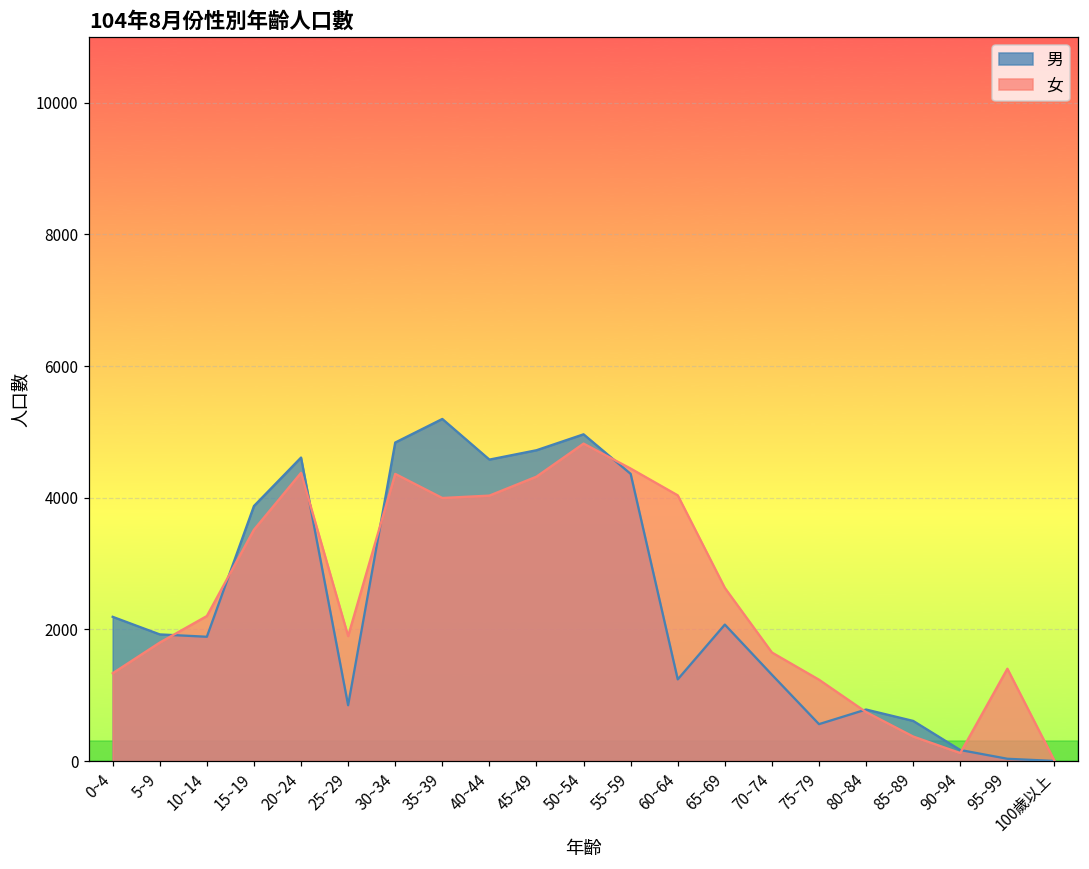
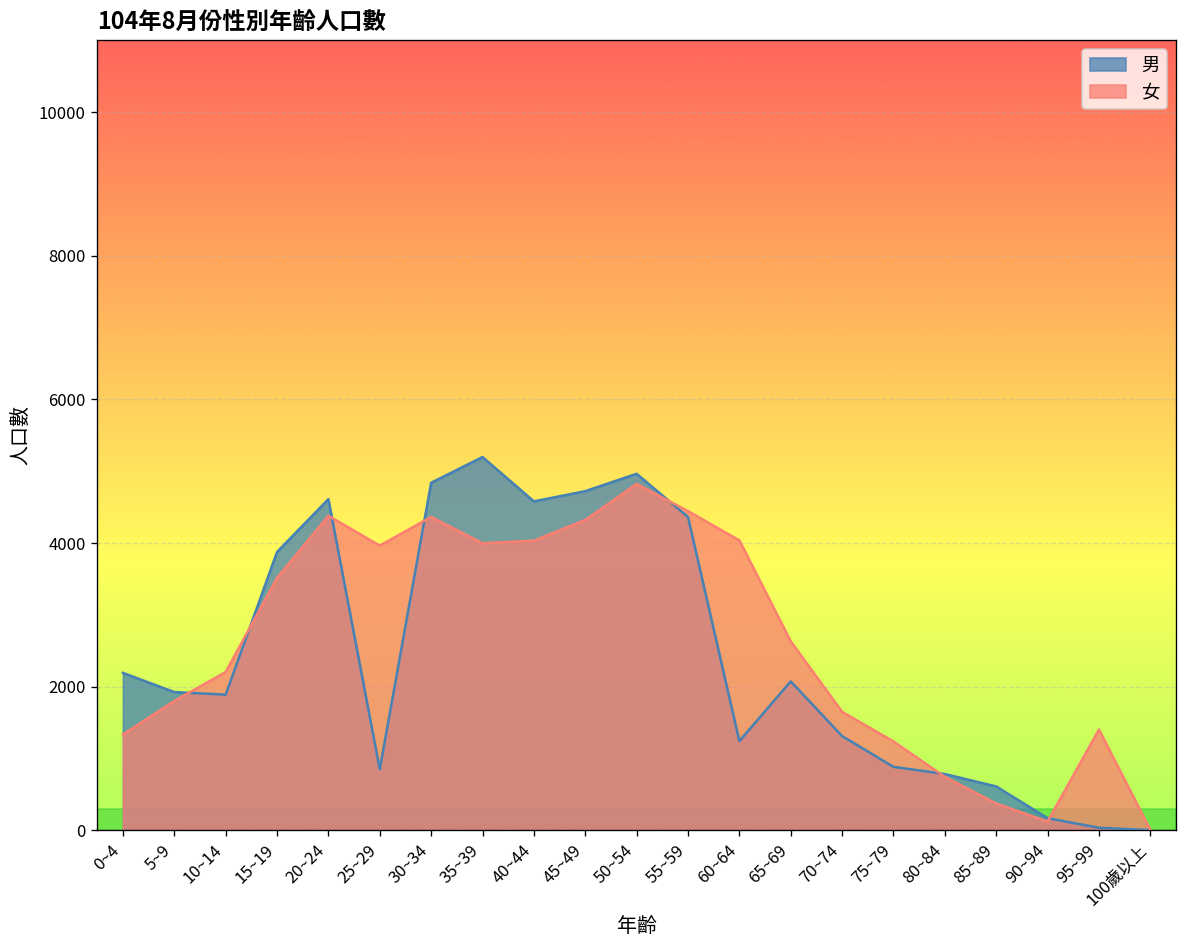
女, 25~29: 1900 -> 4000
男, 75~79: 600 -> 900
